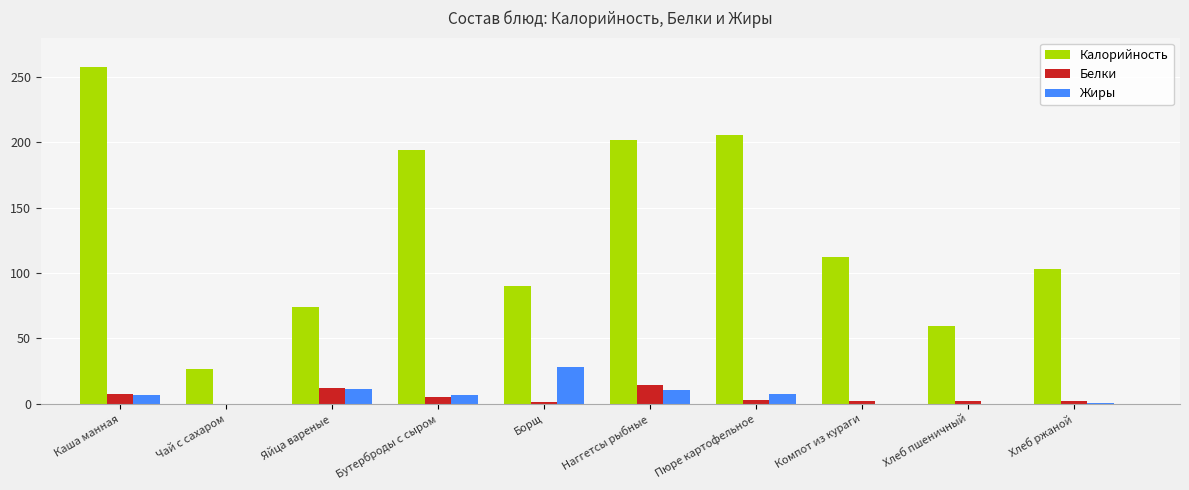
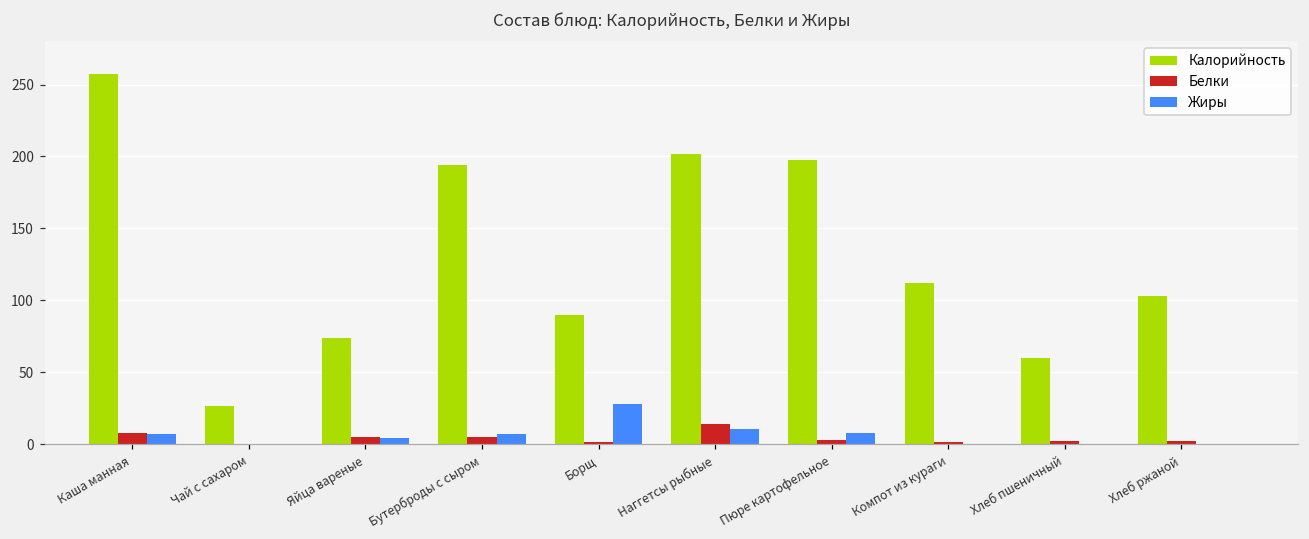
Белки, Яйца вареные: 12 -> 5
Жиры, Яйца вареные: 11 -> 5
Калорийность, Пюре картофельное: 206 -> 197
